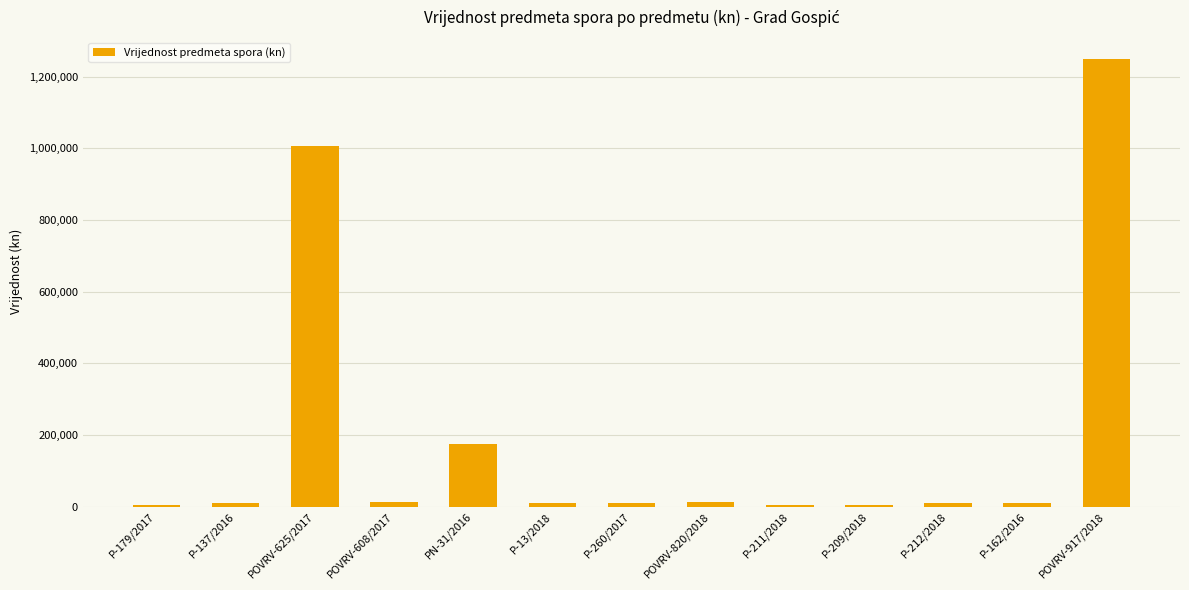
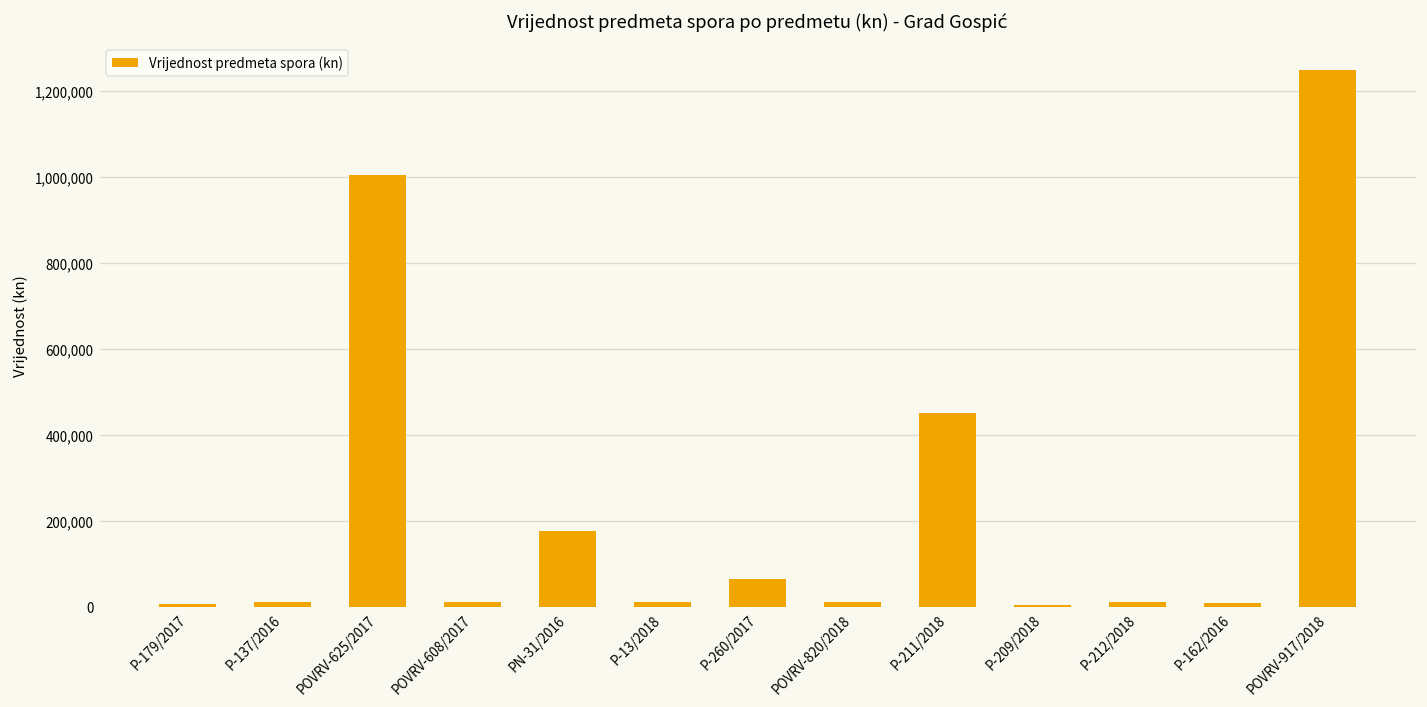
P-260/2017: 10,000 -> 60,000
P-211/2018: 10,000 -> 450,000
